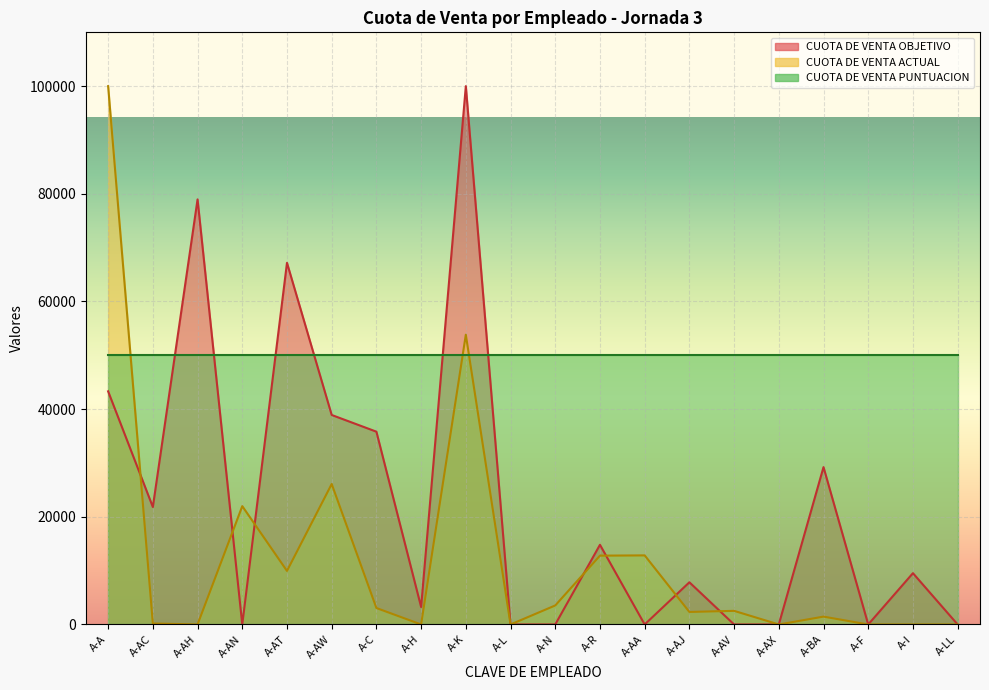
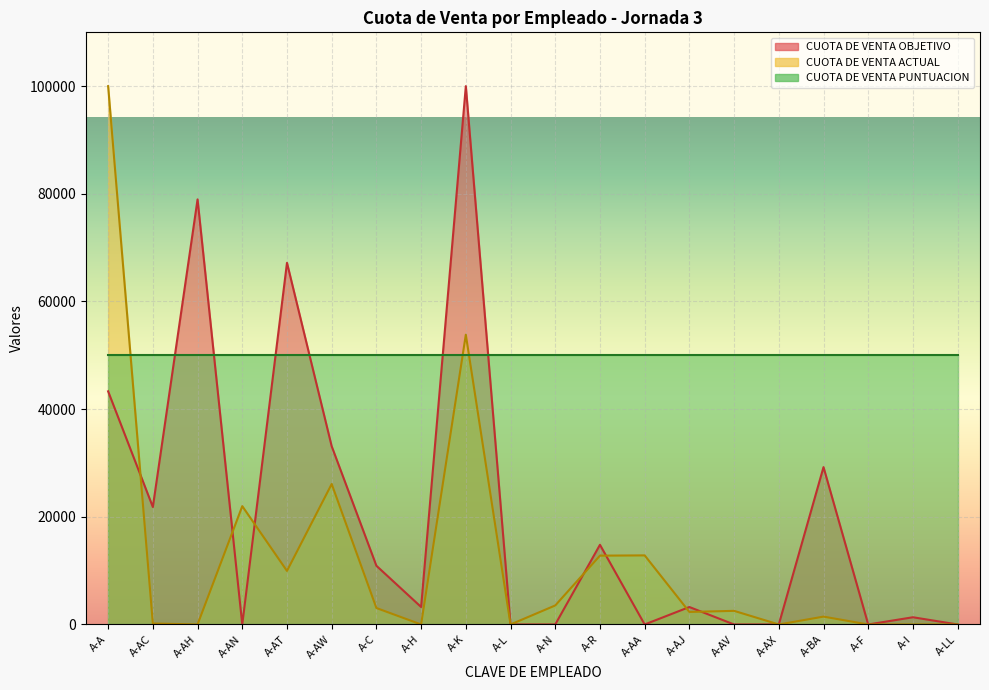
CUOTA DE VENTA OBJETIVO, A-AW: 39000 -> 33000
CUOTA DE VENTA OBJETIVO, A-C: 36000 -> 11000
CUOTA DE VENTA OBJETIVO, A-AJ: 8000 -> 3000
CUOTA DE VENTA OBJETIVO, A-I: 10000 -> 1000
